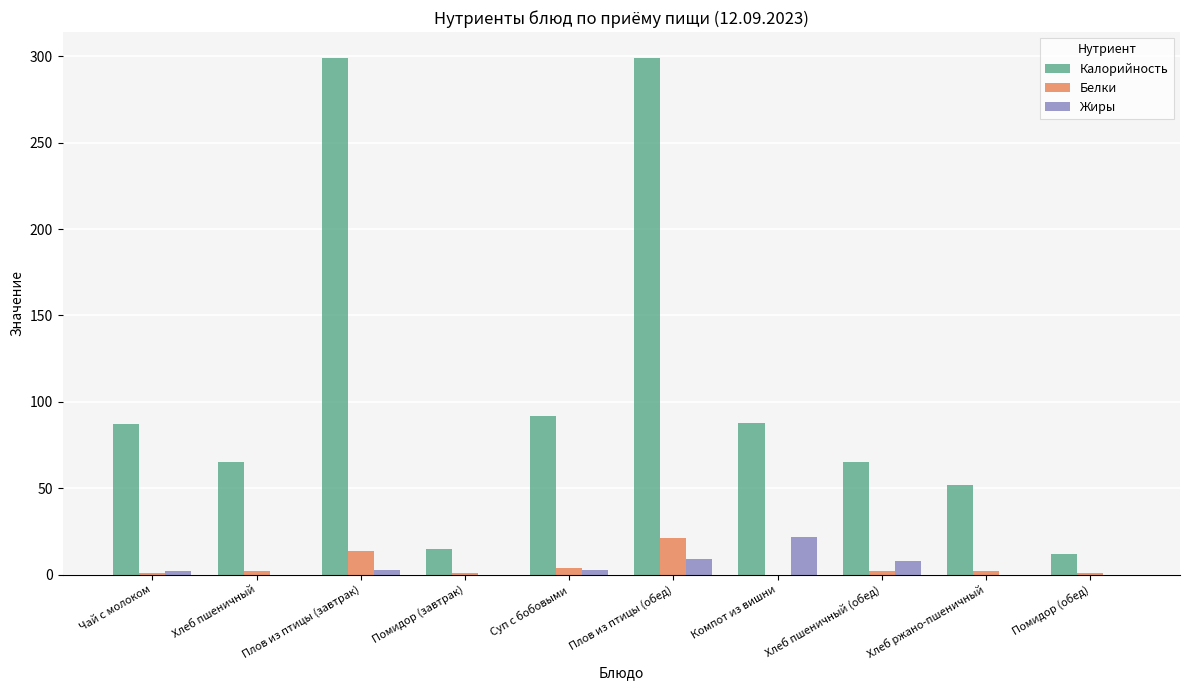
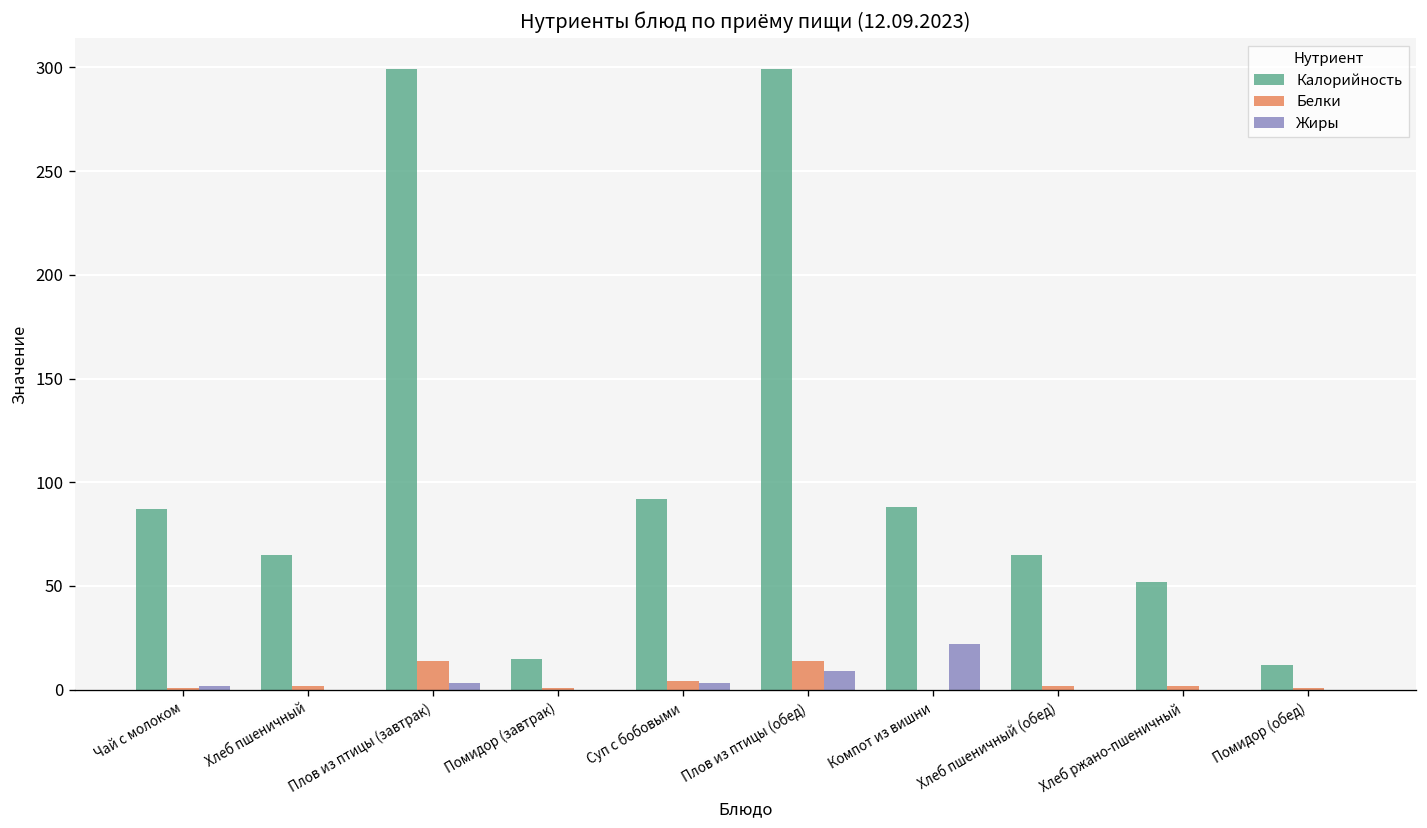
Белки, Плов из птицы (обед): 21 -> 14
Жиры, Хлеб пшеничный (обед): 8 -> 0
